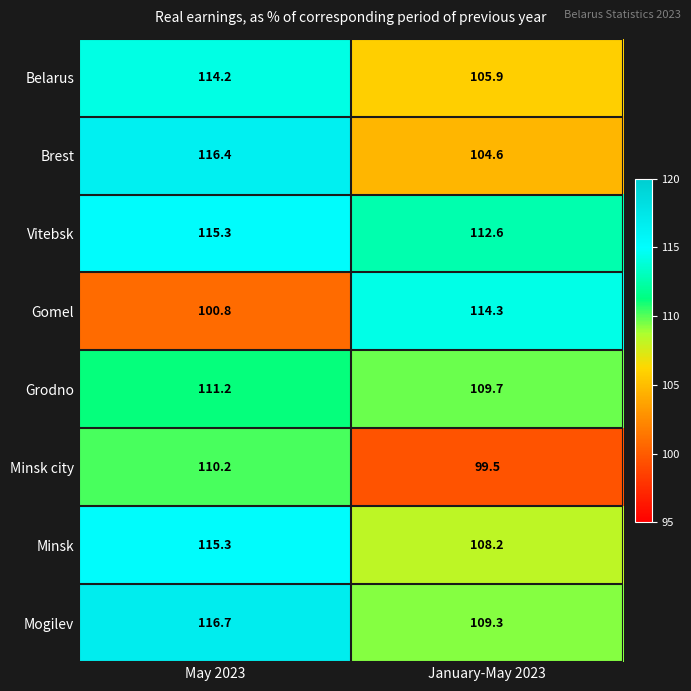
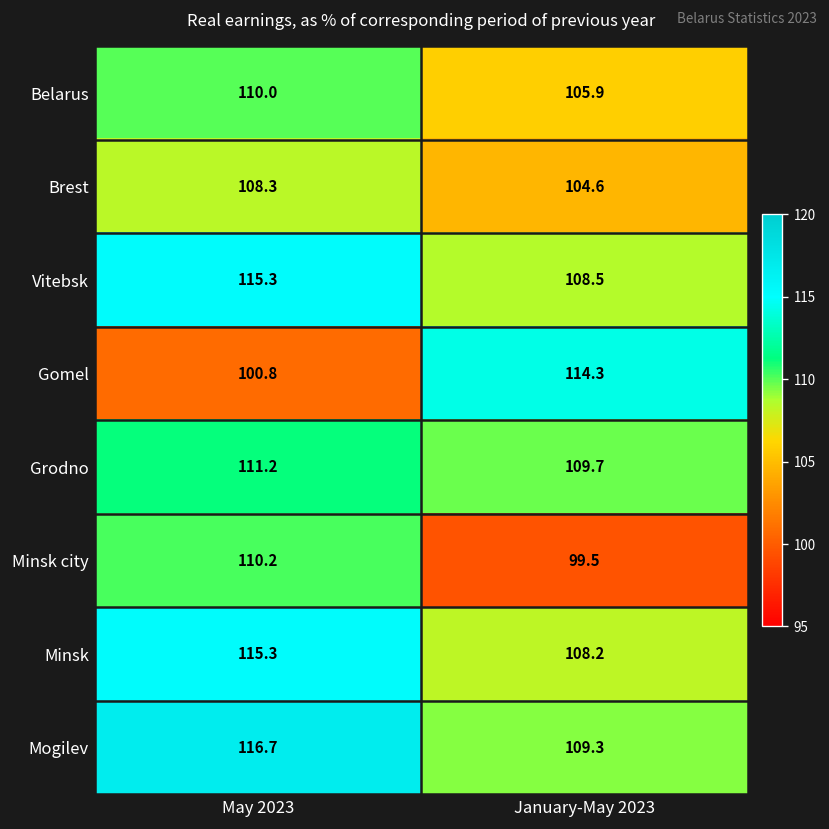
Belarus, May 2023: 114.2 -> 110.0
Brest, May 2023: 116.4 -> 108.3
Vitebsk, January-May 2023: 112.6 -> 108.5
